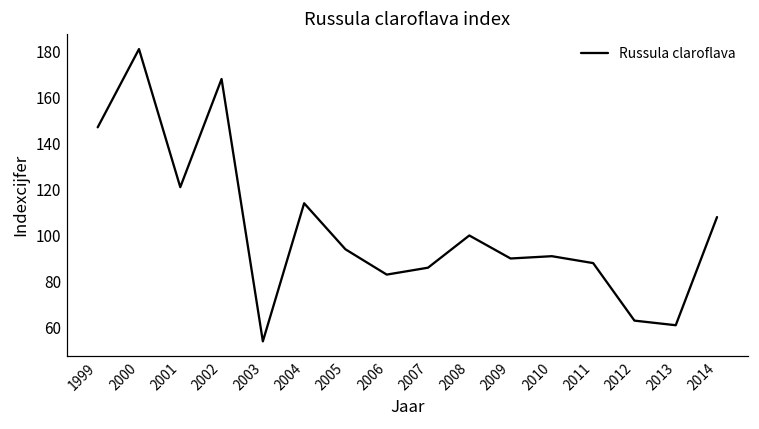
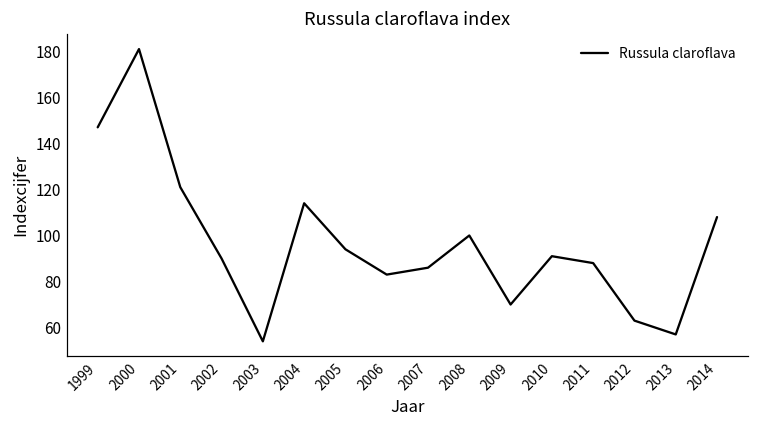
2002: 168 -> 90
2009: 90 -> 70
2013: 61 -> 57
